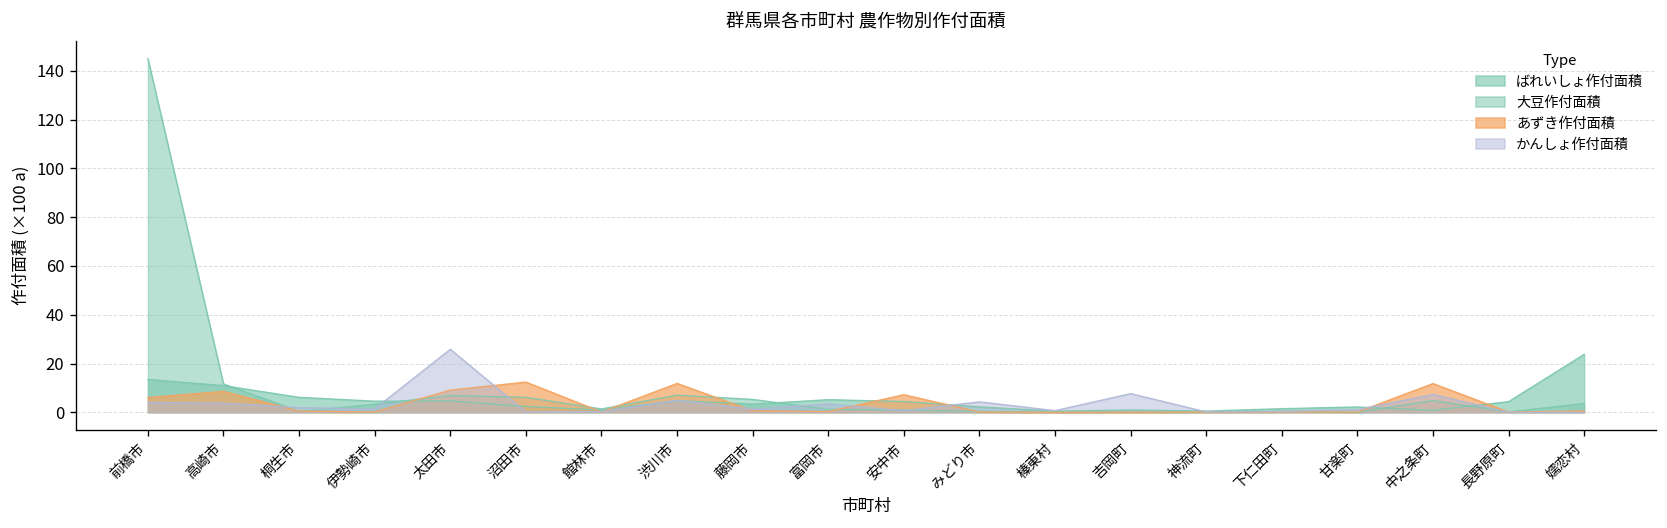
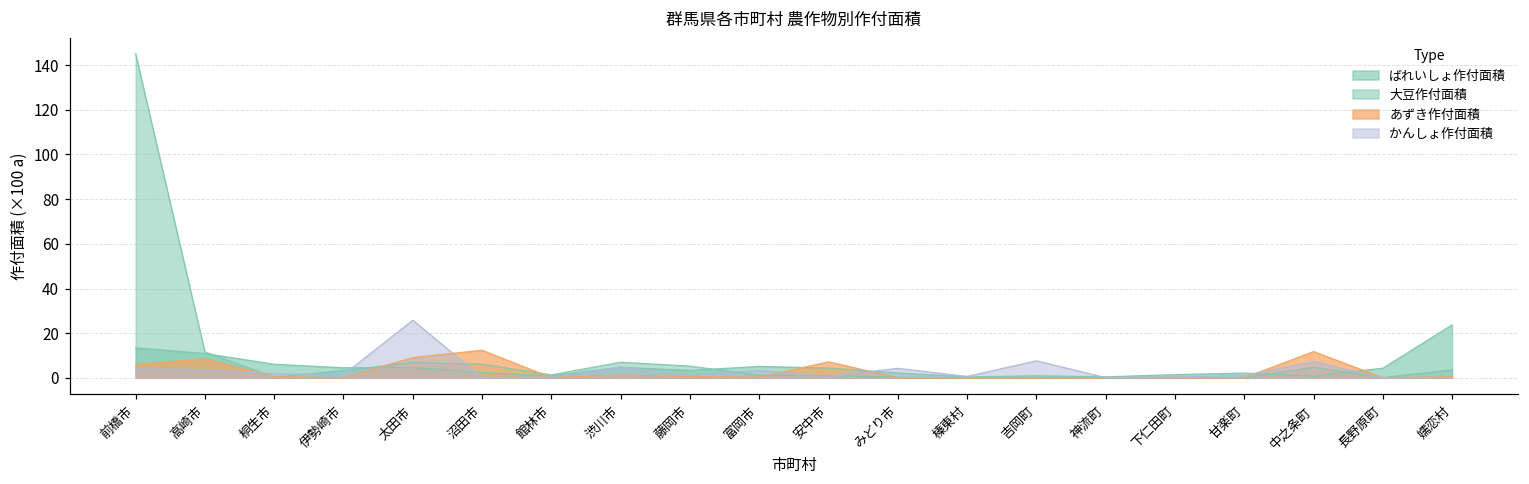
あずき作付面積, 渋川市: 12 -> 1
